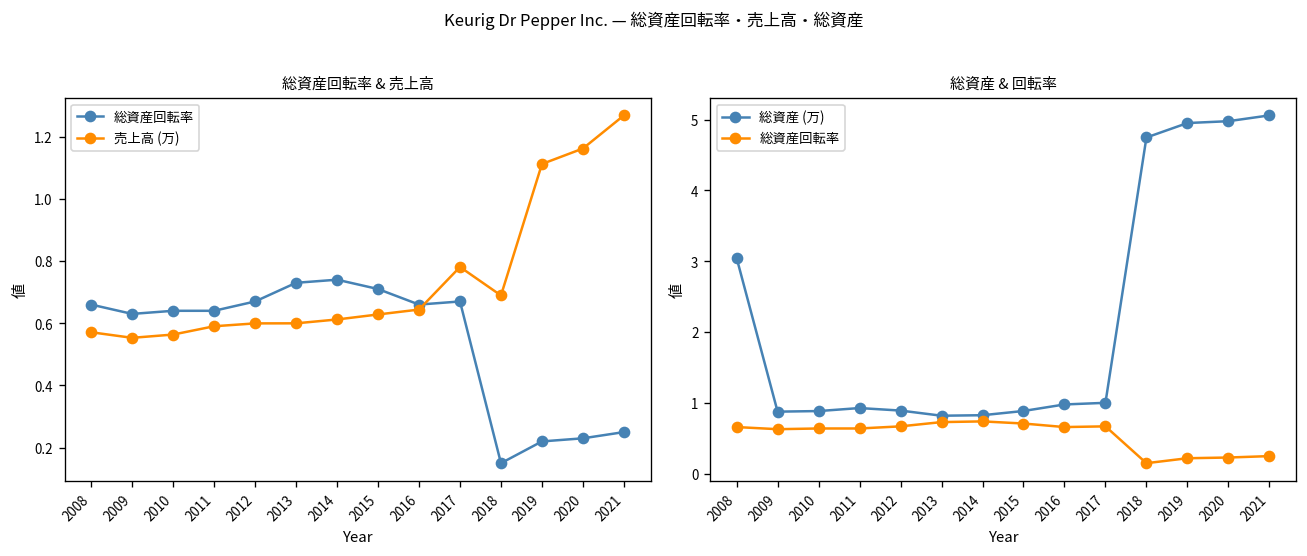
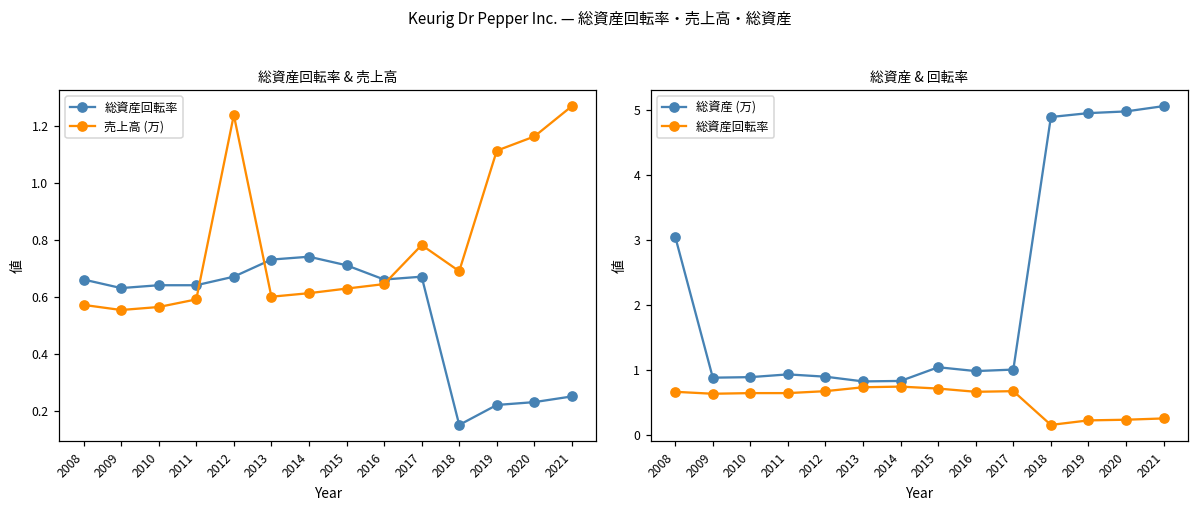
総資産回転率 & 売上高, 売上高 (万), 2012: 0.60 -> 1.24
総資産 & 回転率, 総資産 (万), 2015: 0.9 -> 1.0
総資産 & 回転率, 総資産 (万), 2018: 4.7 -> 4.9
